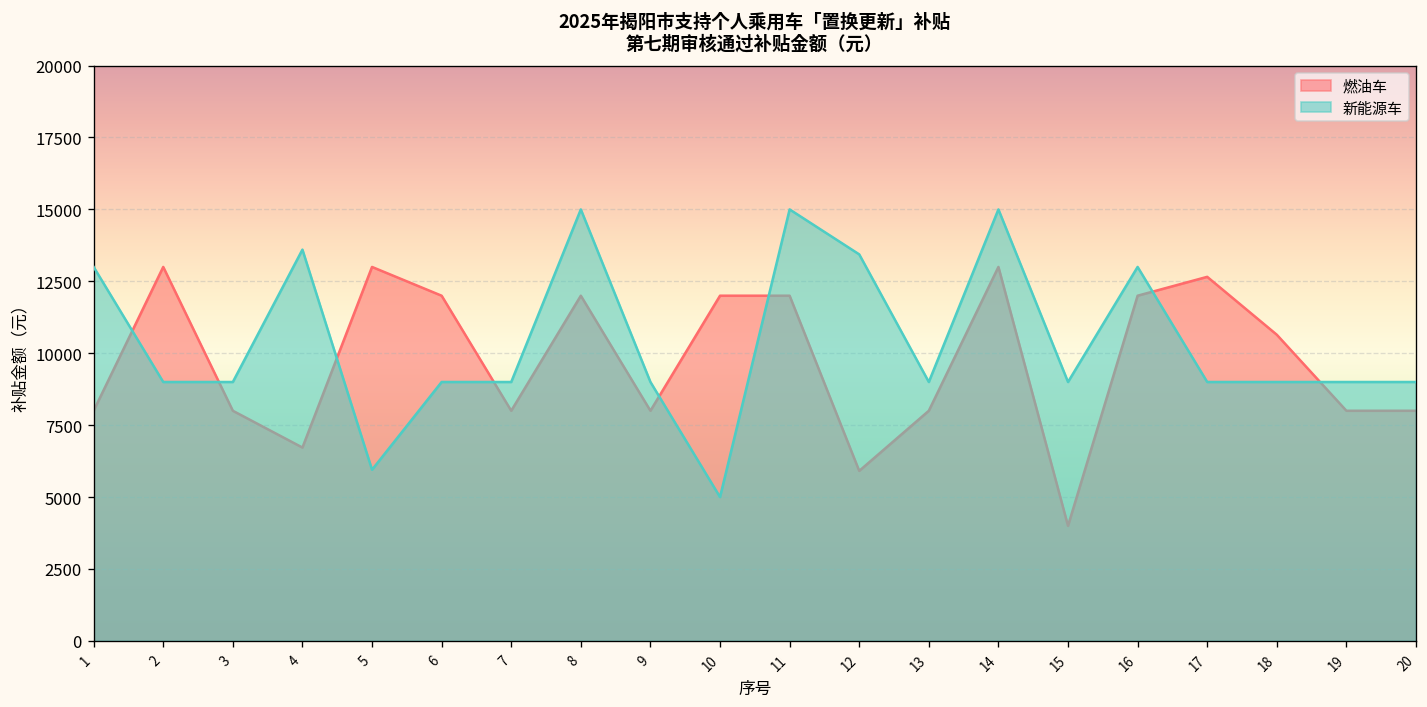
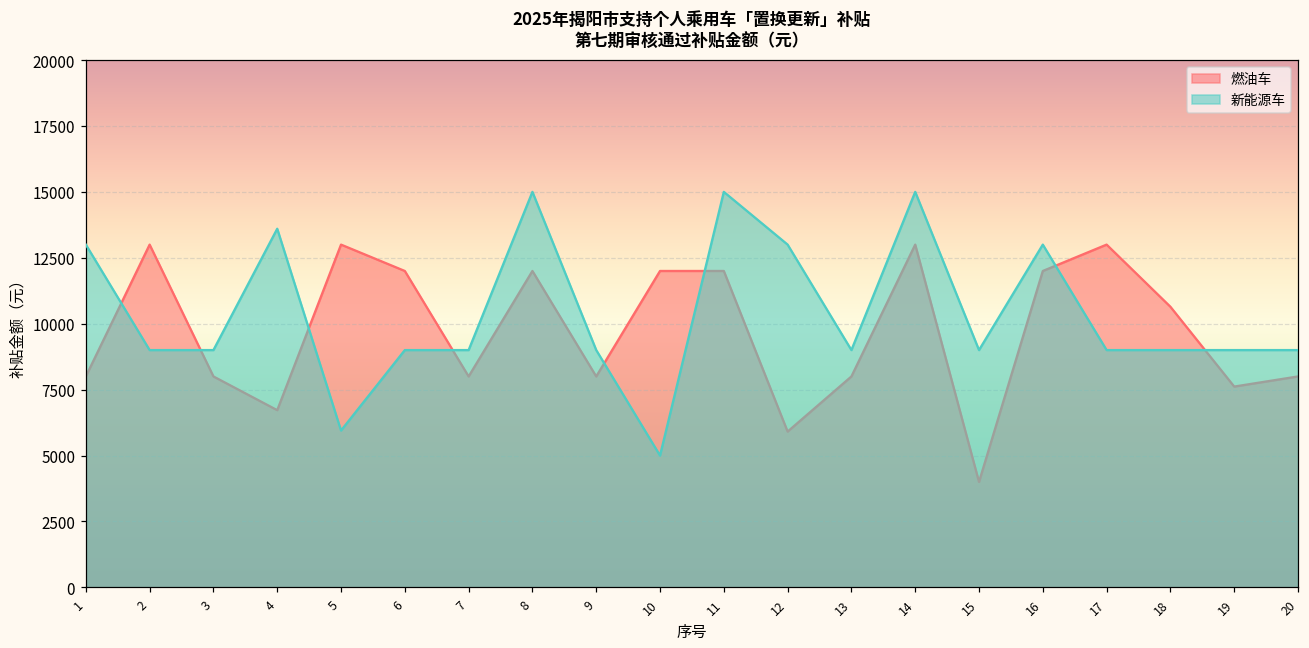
新能源车, 12: 13400 -> 13000
燃油车, 17: 12700 -> 13000
燃油车, 19: 8000 -> 7600
